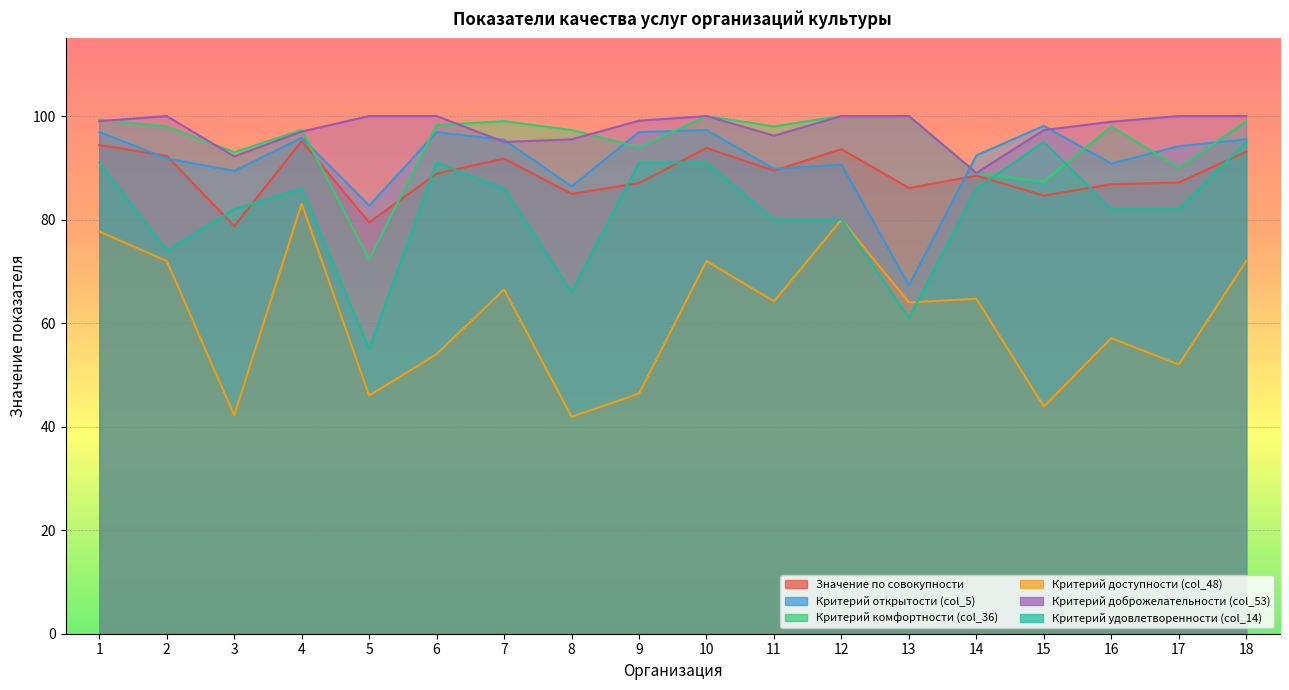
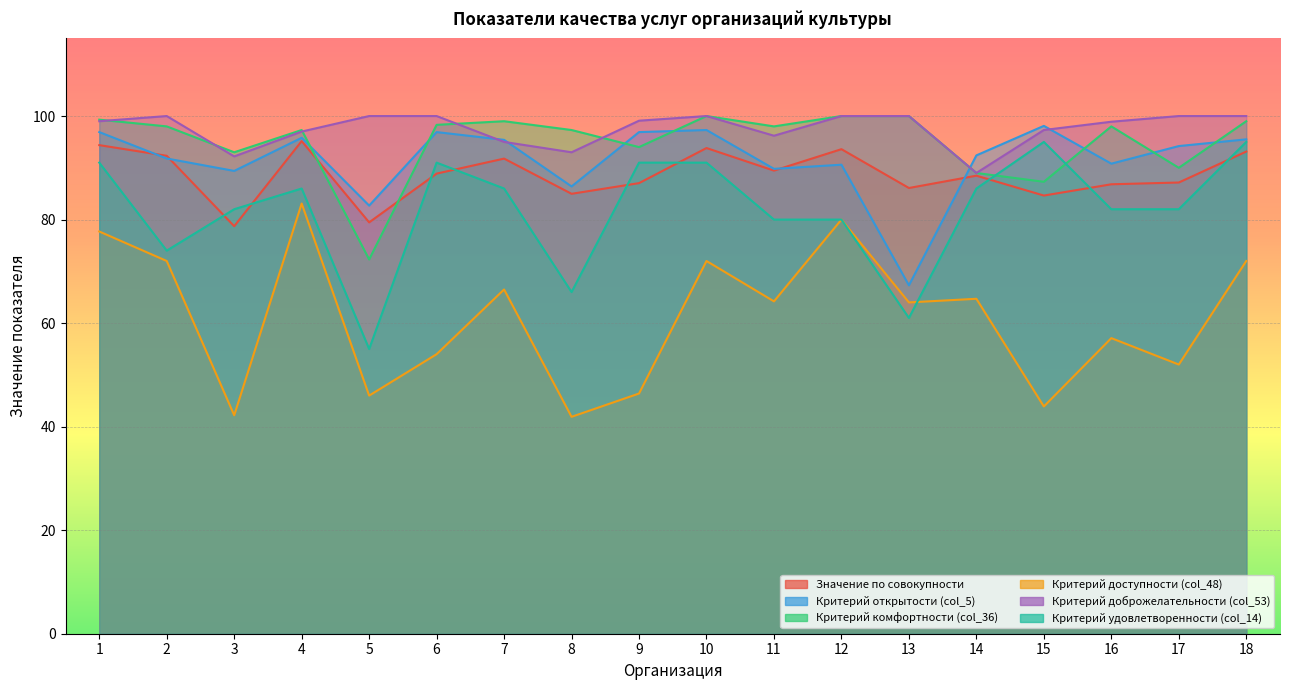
Критерий доброжелательности (col_53), 8: 96 -> 93
